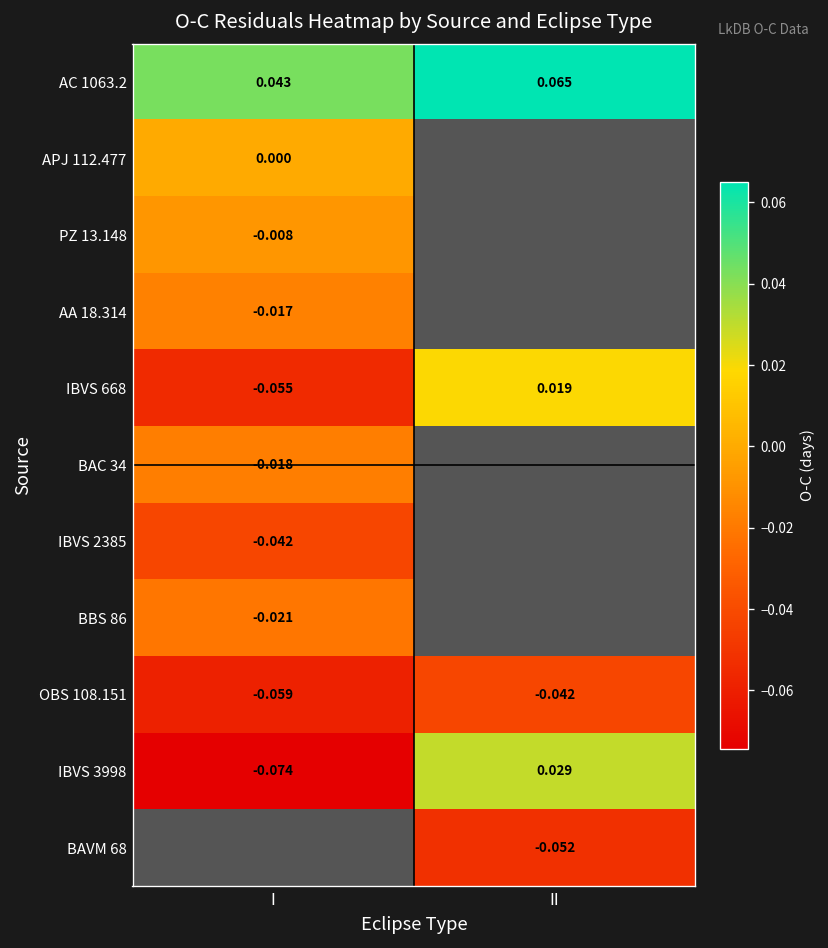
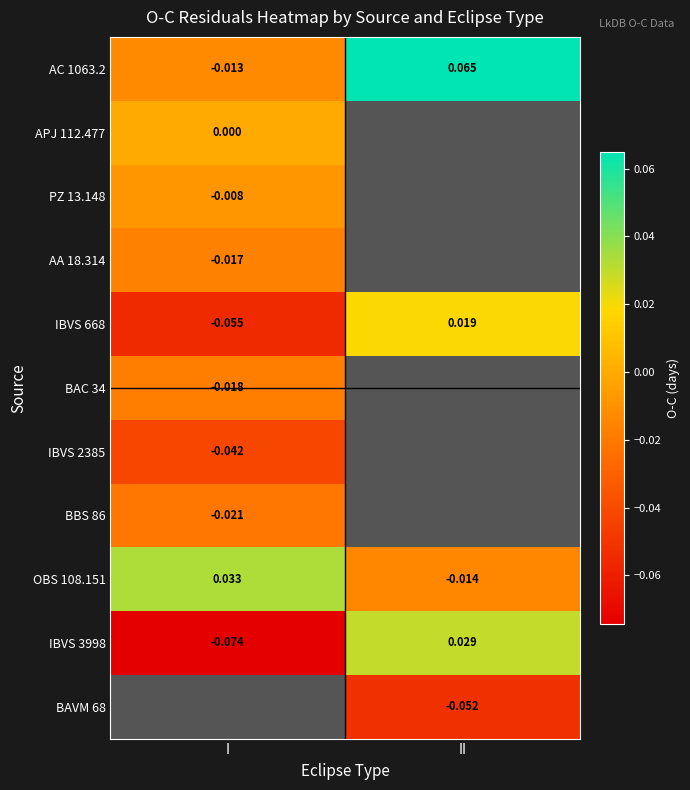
AC 1063.2, I: 0.043 -> -0.013
OBS 108.151, I: -0.059 -> 0.033
OBS 108.151, II: -0.042 -> -0.014
